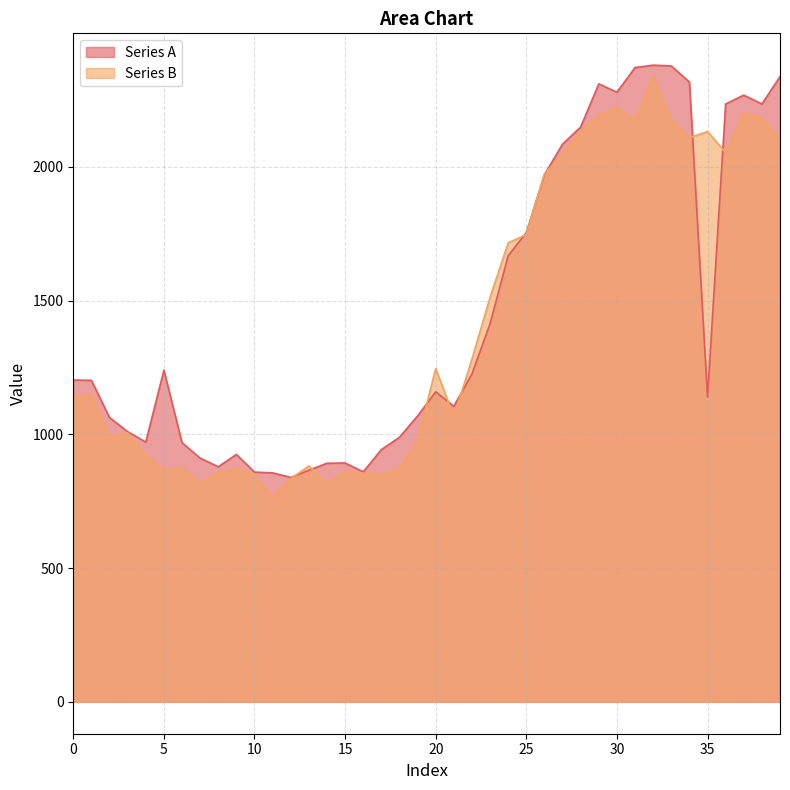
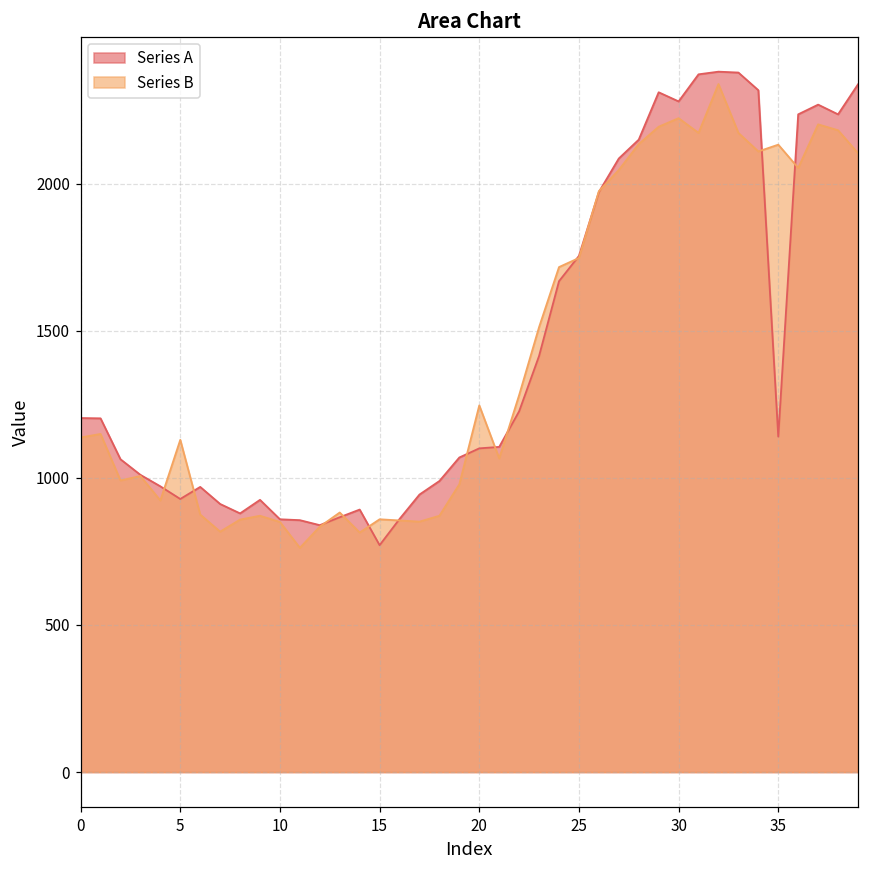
Series A, 5: 1240 -> 930
Series B, 5: 870 -> 1130
Series A, 15: 890 -> 770
Series A, 20: 1160 -> 1100
